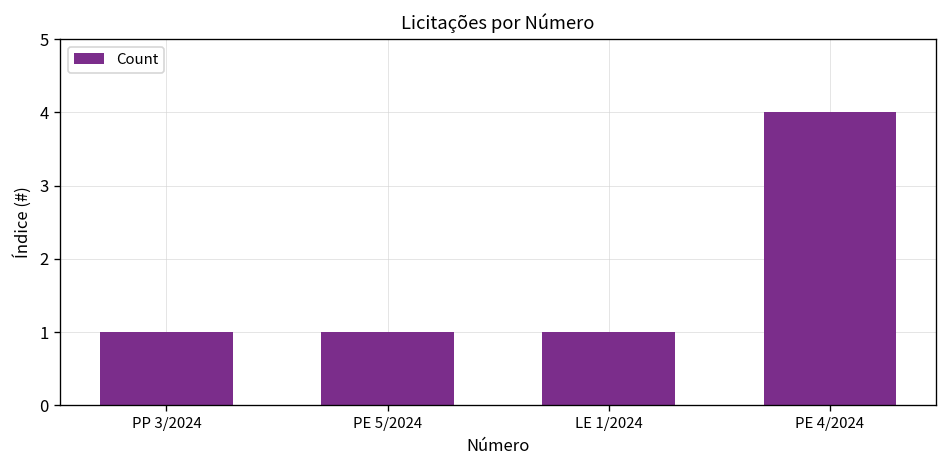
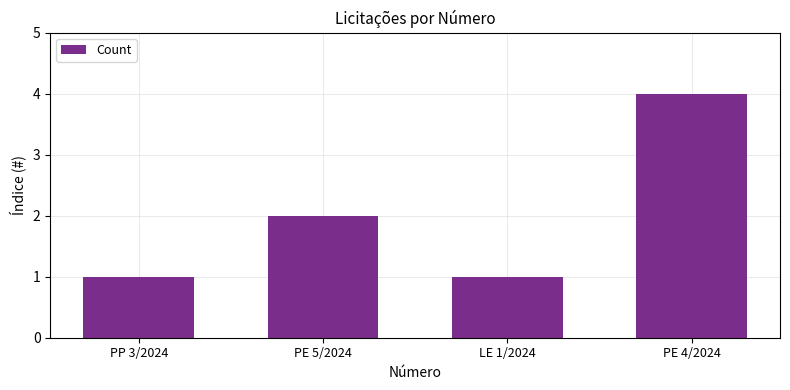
PE 5/2024: 1 -> 2
